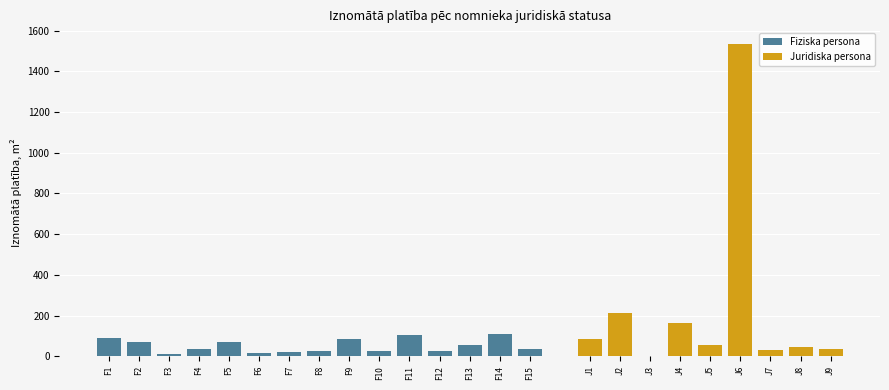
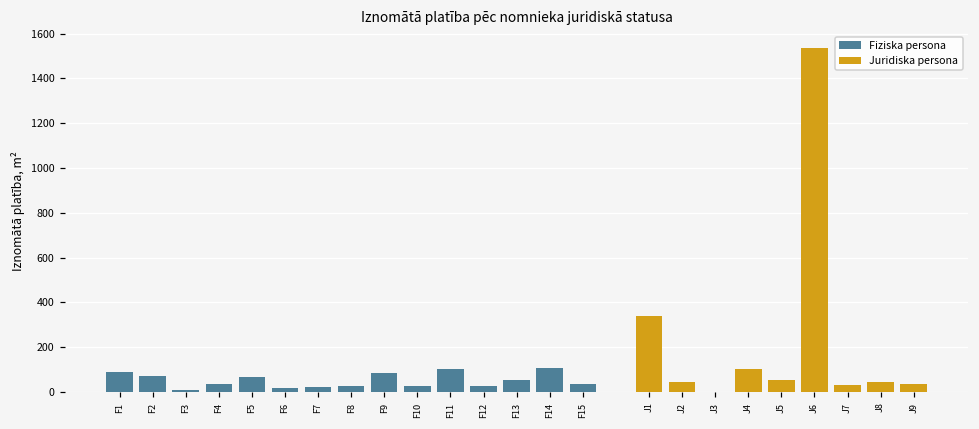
Juridiska persona, J1: 90 -> 340
Juridiska persona, J2: 210 -> 50
Juridiska persona, J4: 170 -> 100
